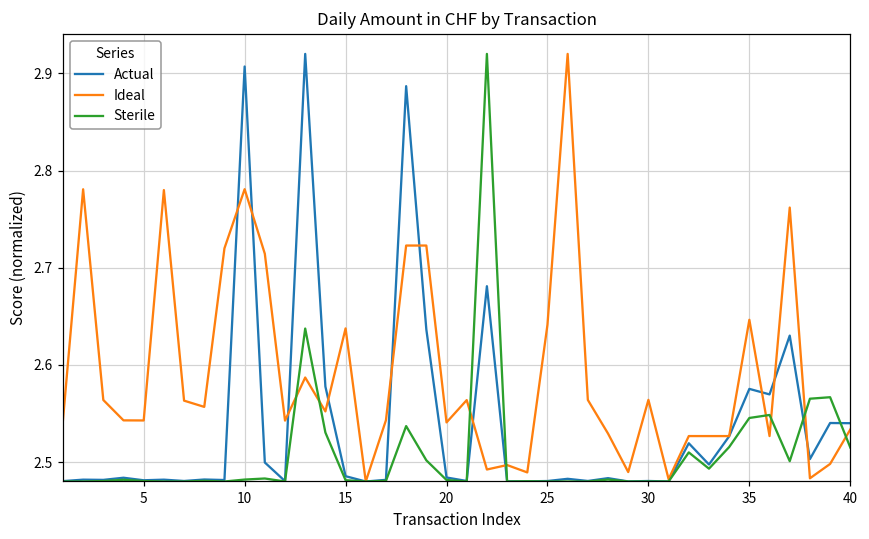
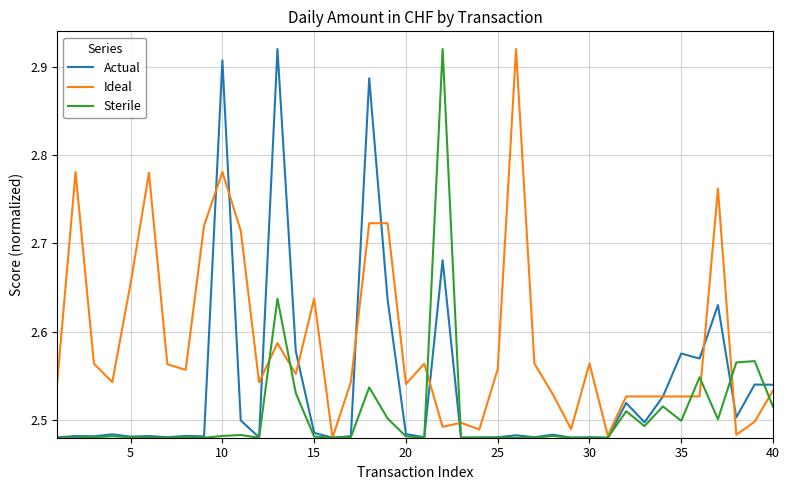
Ideal, 5: 2.54 -> 2.65
Ideal, 25: 2.64 -> 2.56
Ideal, 35: 2.65 -> 2.53
Sterile, 35: 2.55 -> 2.50
